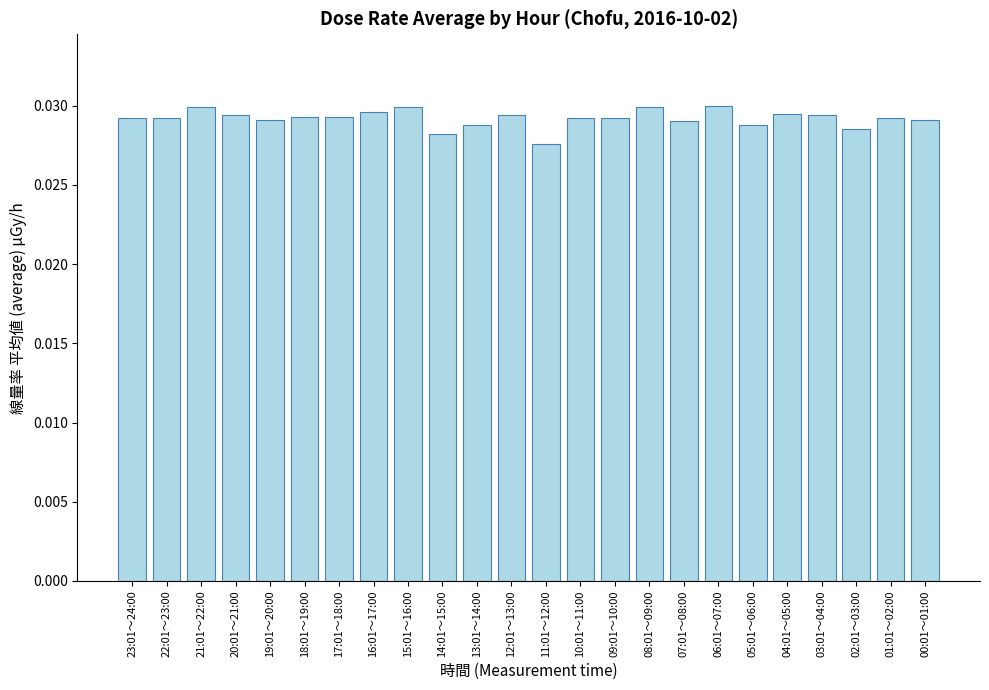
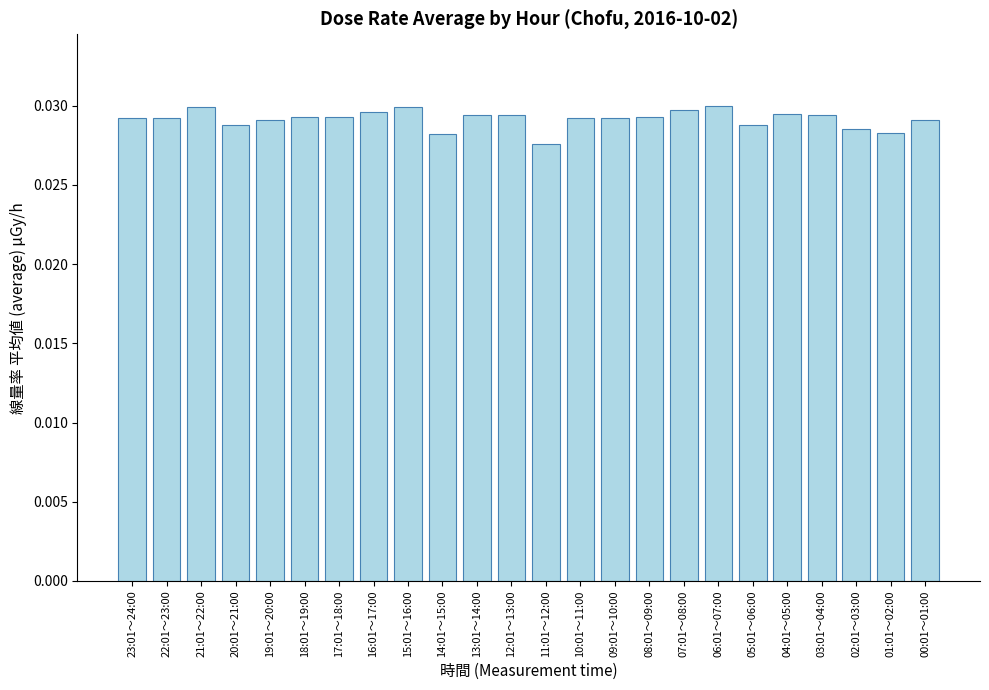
20:01～21:00: 0.0294 -> 0.0288
13:01～14:00: 0.0288 -> 0.0294
08:01～09:00: 0.0299 -> 0.0293
07:01～08:00: 0.0290 -> 0.0297
01:01～02:00: 0.0292 -> 0.0283
